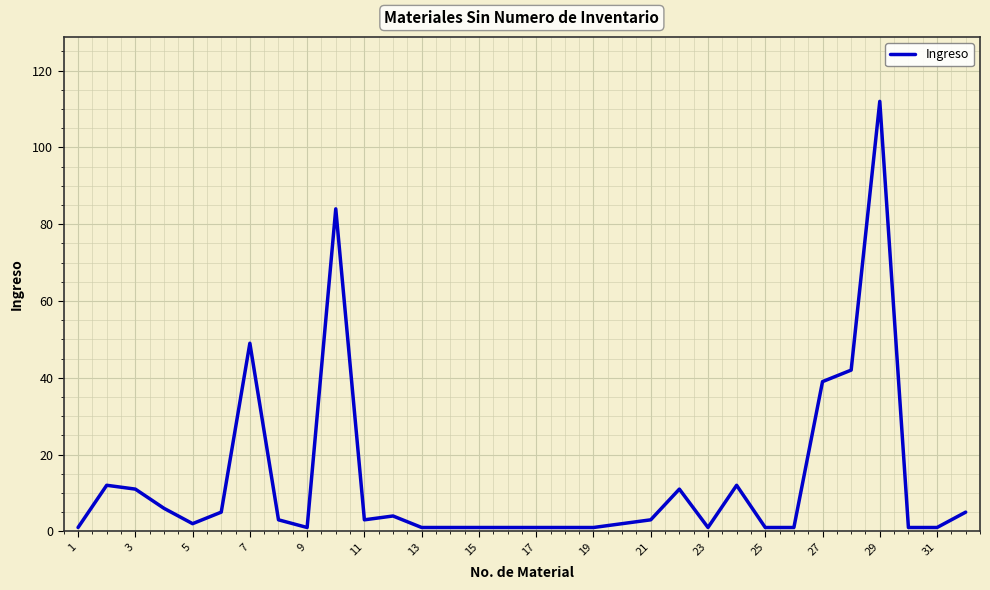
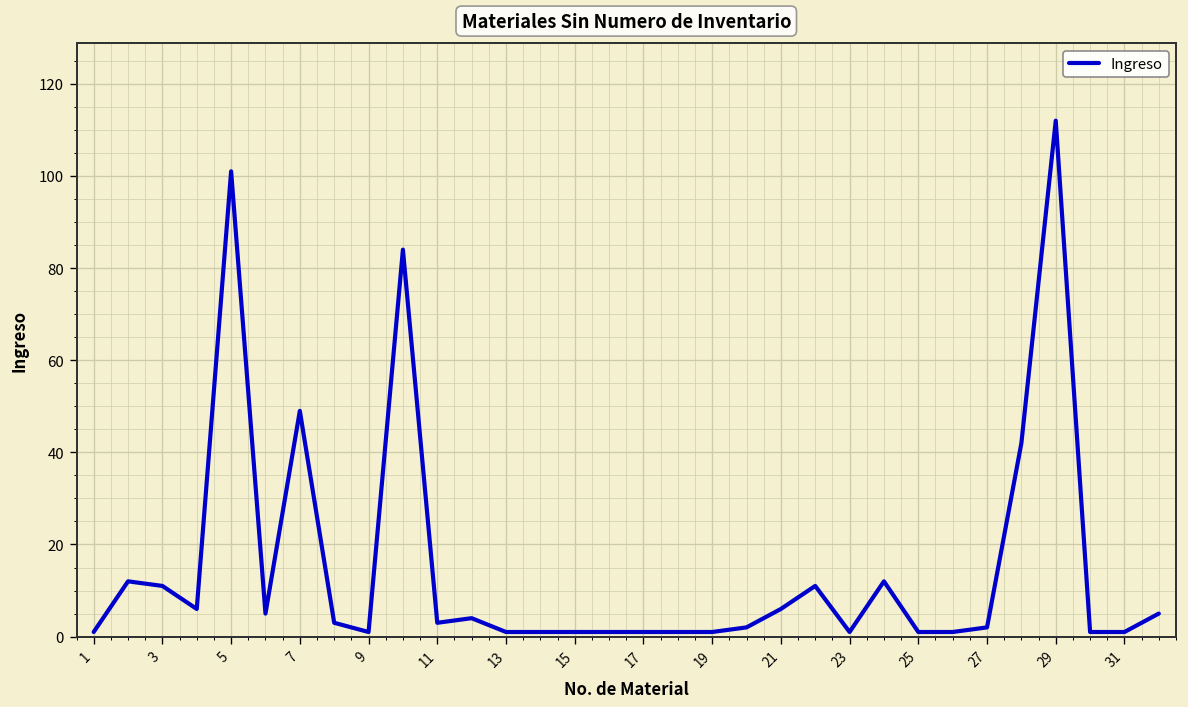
5: 2 -> 101
21: 3 -> 6
27: 39 -> 2
